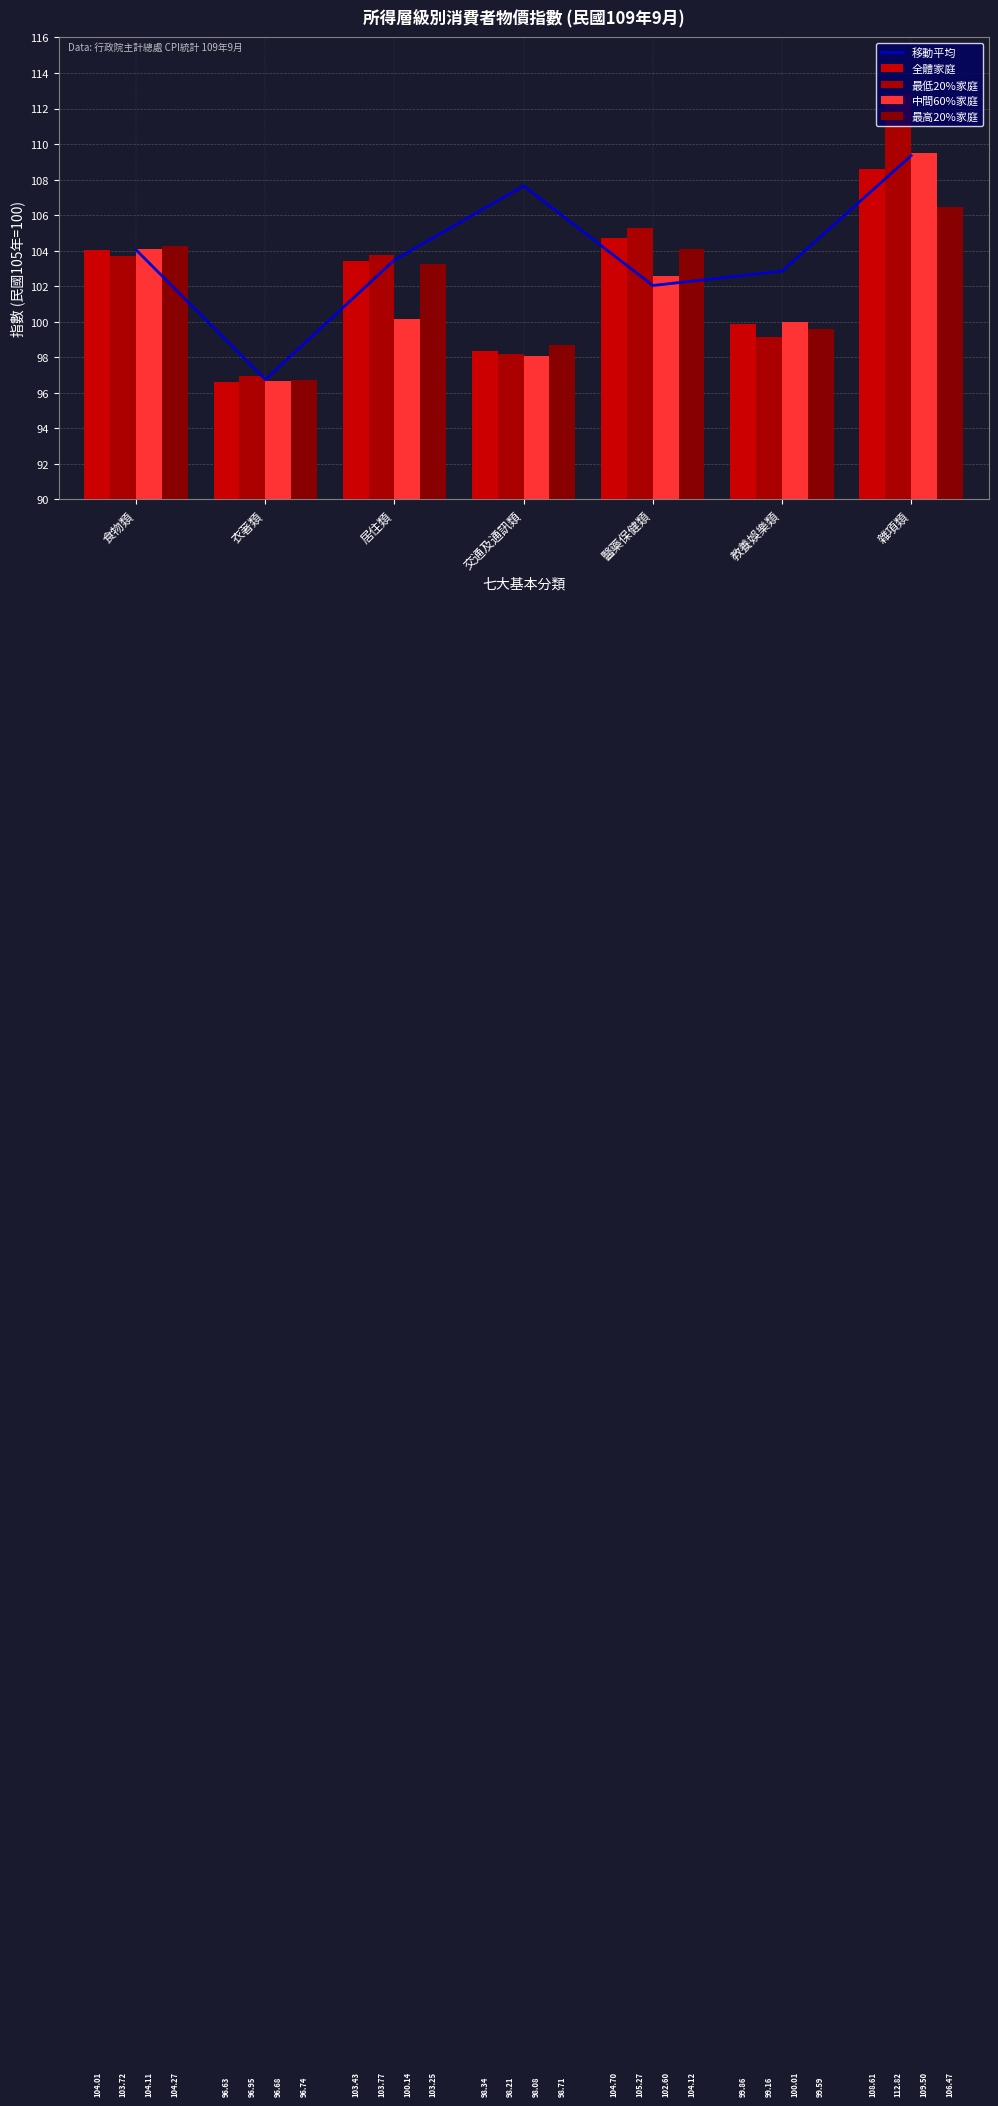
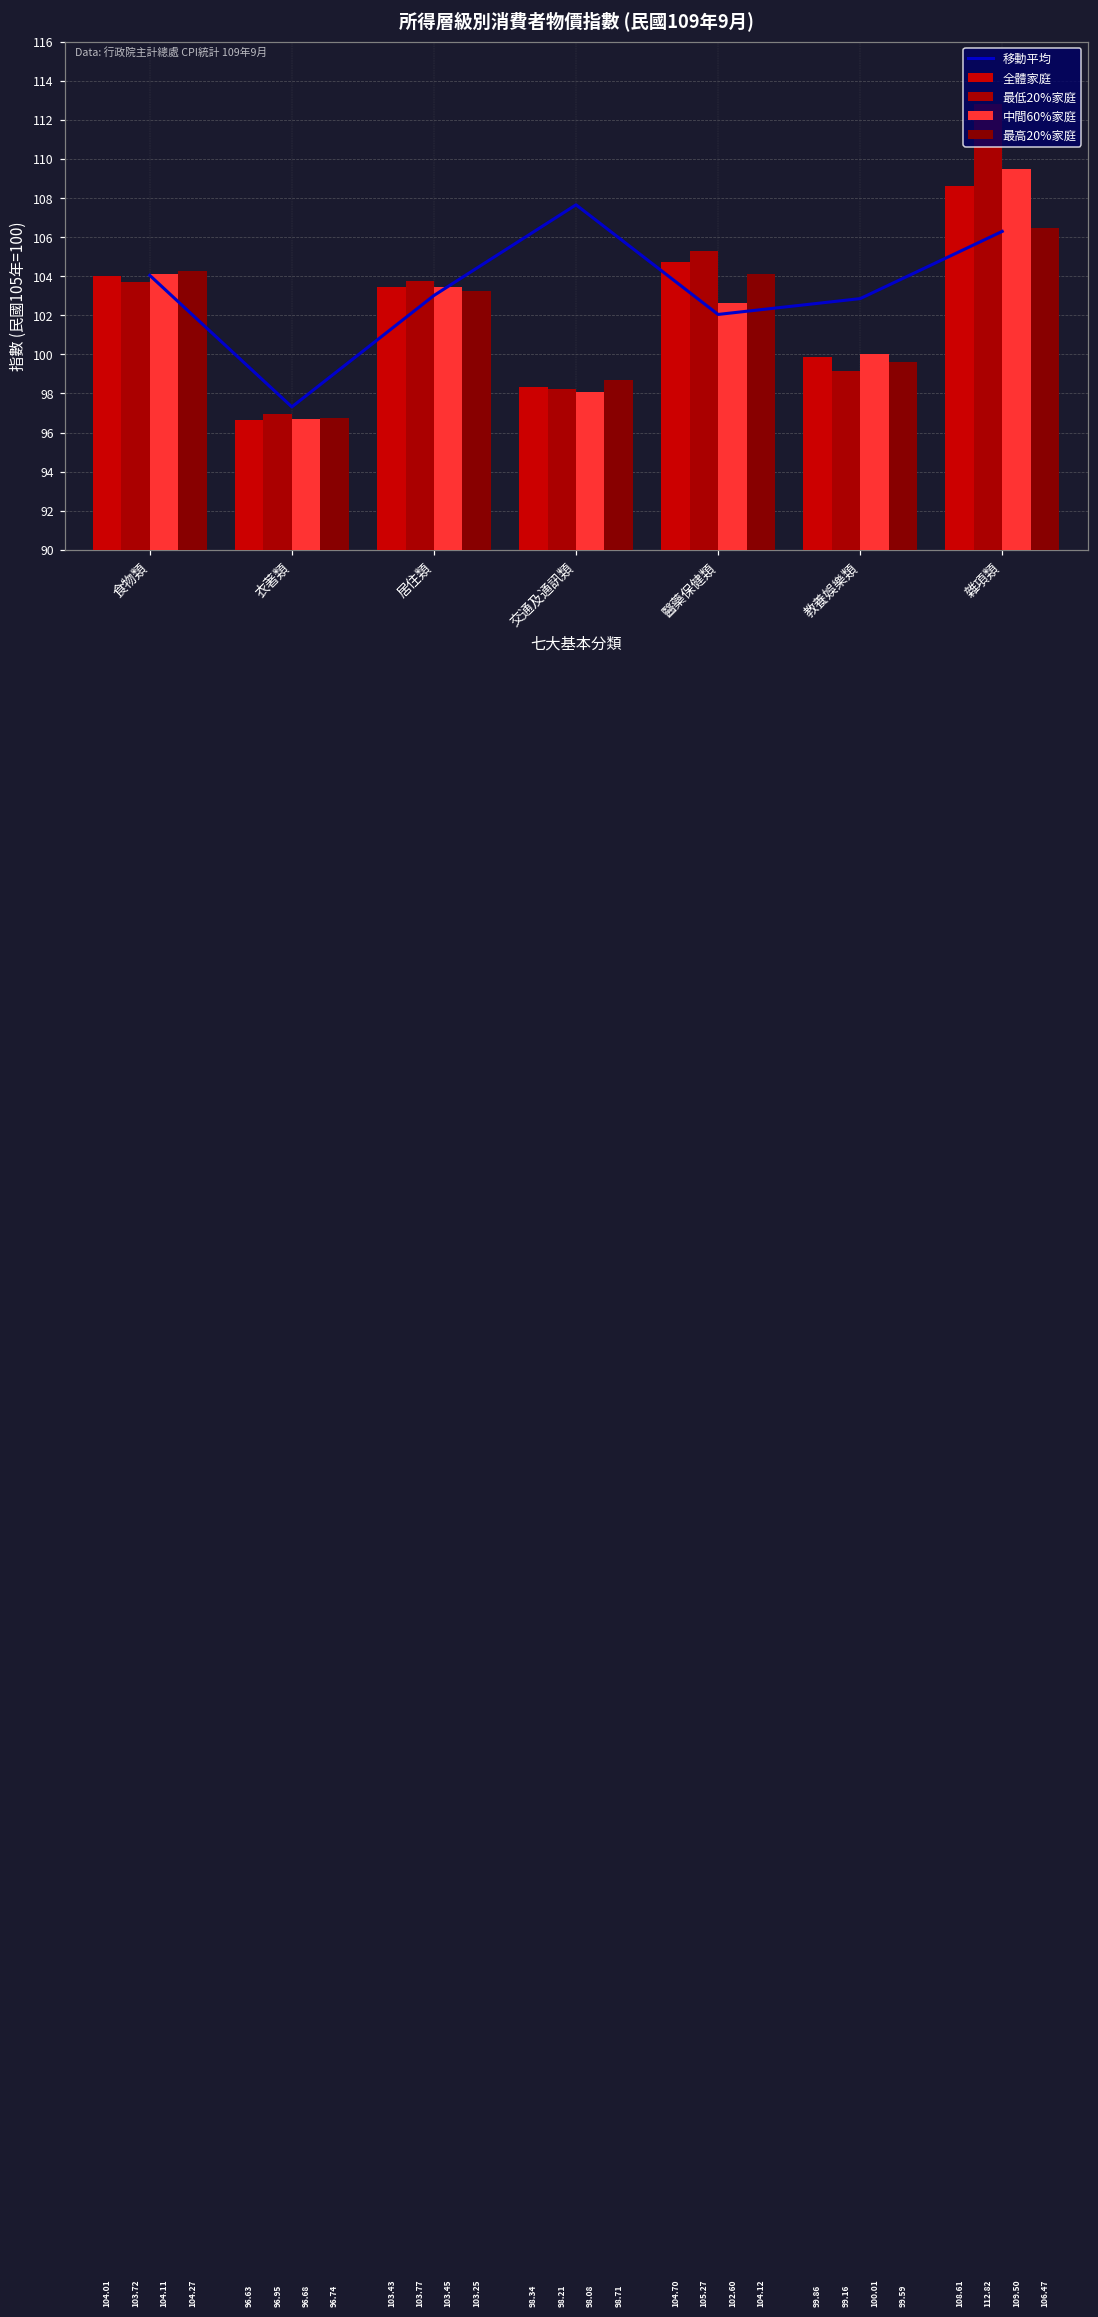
移動平均, 衣著類: 96.8 -> 97.3
移動平均, 居住類: 103.5 -> 103.0
中間60%家庭, 居住類: 100.14 -> 103.45
移動平均, 雜項類: 109.4 -> 106.3
